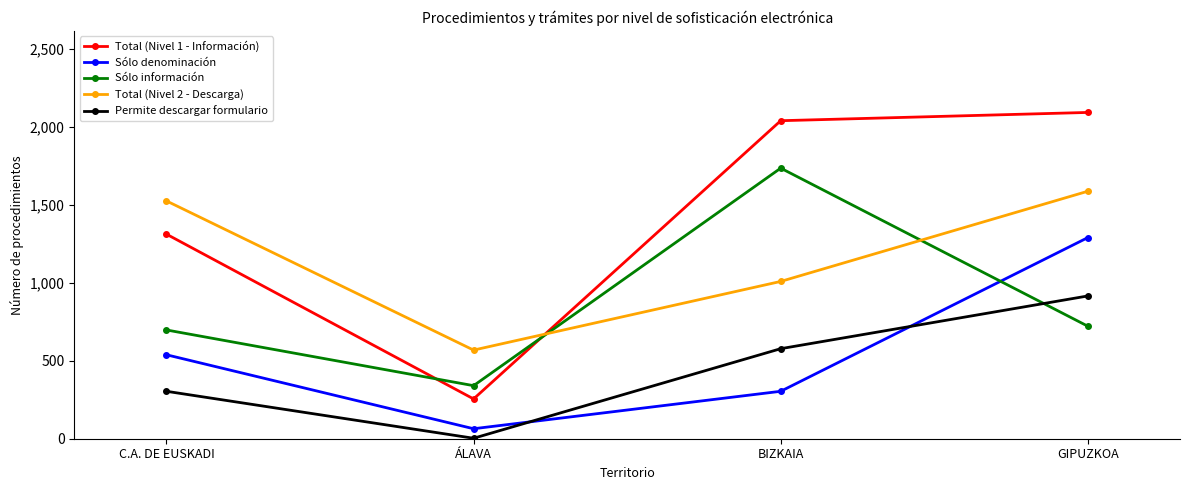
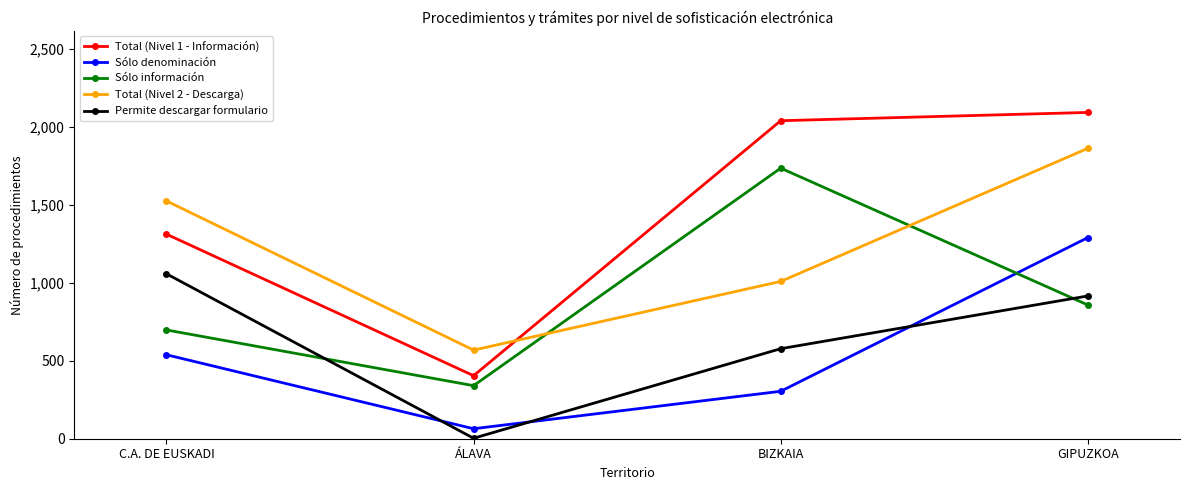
Permite descargar formulario, C.A. DE EUSKADI: 300 -> 1,060
Total (Nivel 1 - Información), ÁLAVA: 260 -> 400
Sólo información, GIPUZKOA: 720 -> 860
Total (Nivel 2 - Descarga), GIPUZKOA: 1,590 -> 1,860
